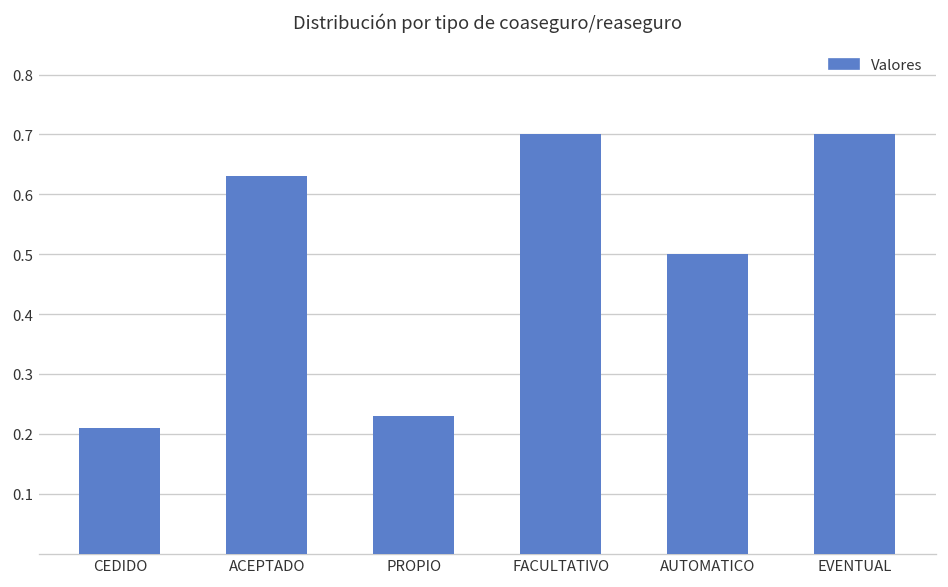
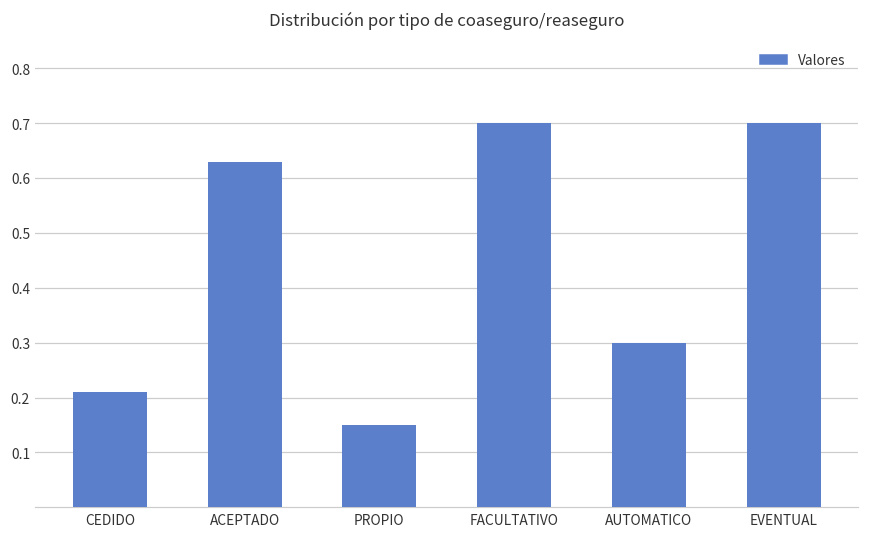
PROPIO: 0.23 -> 0.15
AUTOMATICO: 0.5 -> 0.3
